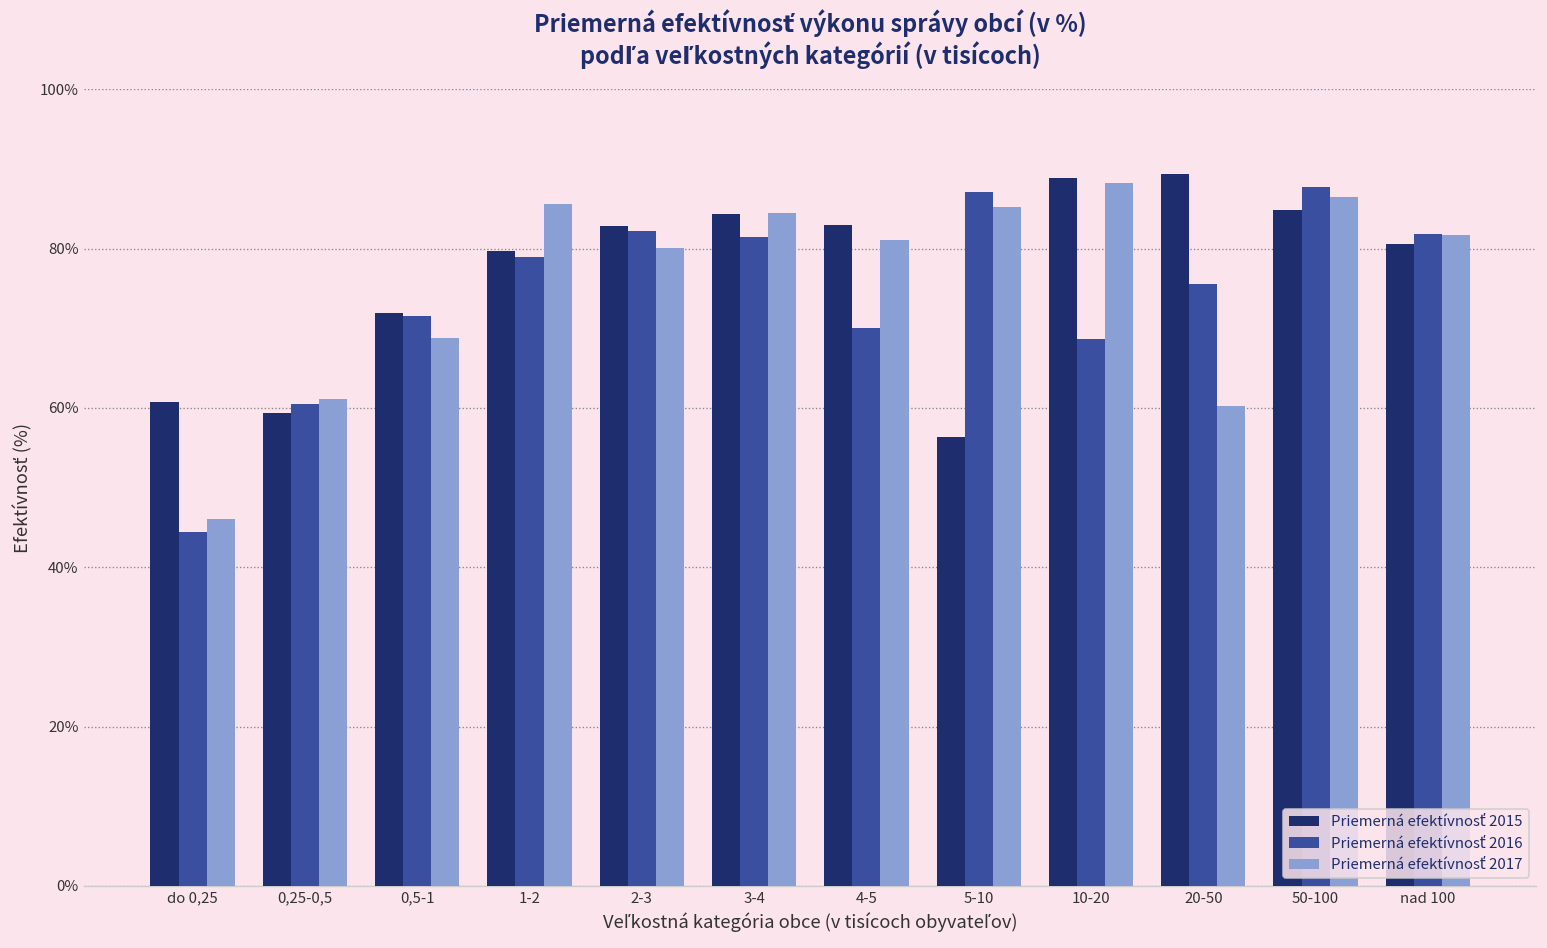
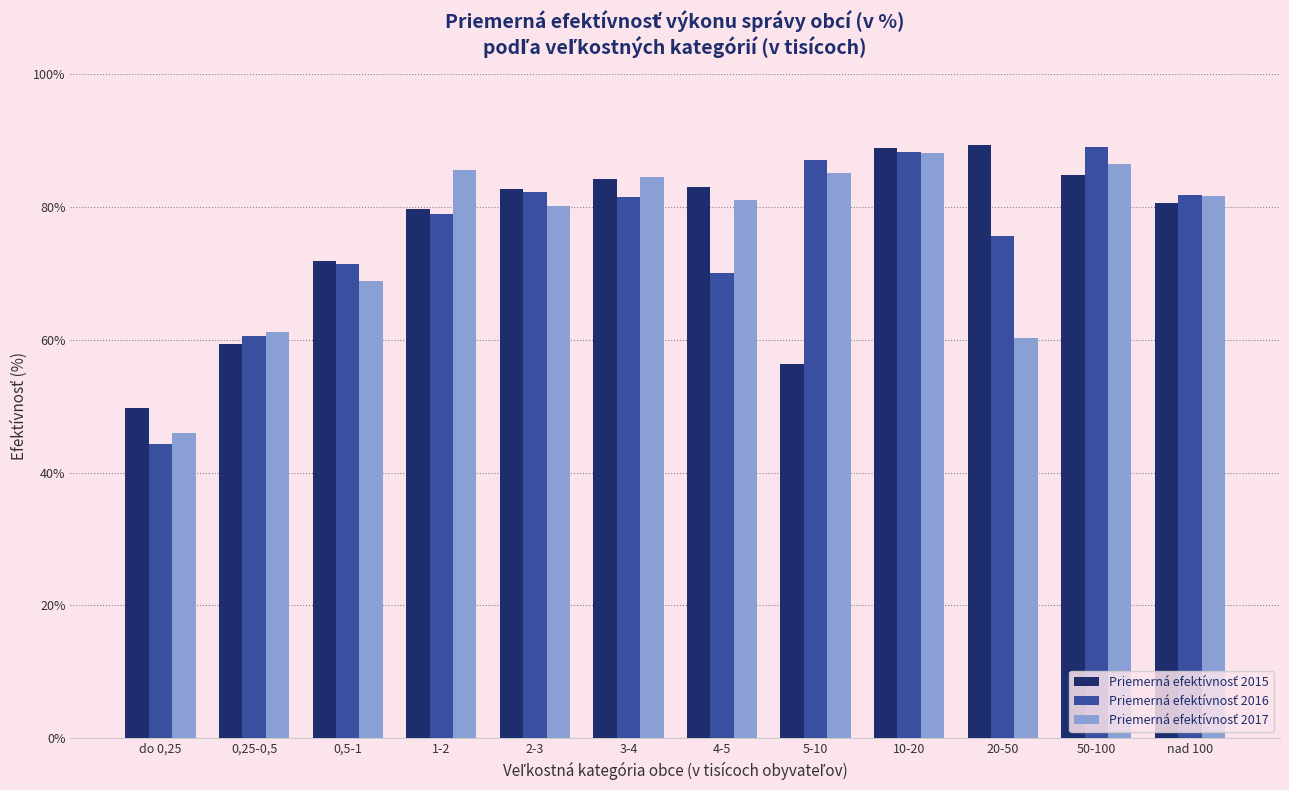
Priemerná efektívnosť 2015, do 0,25: 61% -> 50%
Priemerná efektívnosť 2016, 10-20: 69% -> 88%
Priemerná efektívnosť 2016, 50-100: 88% -> 89%
